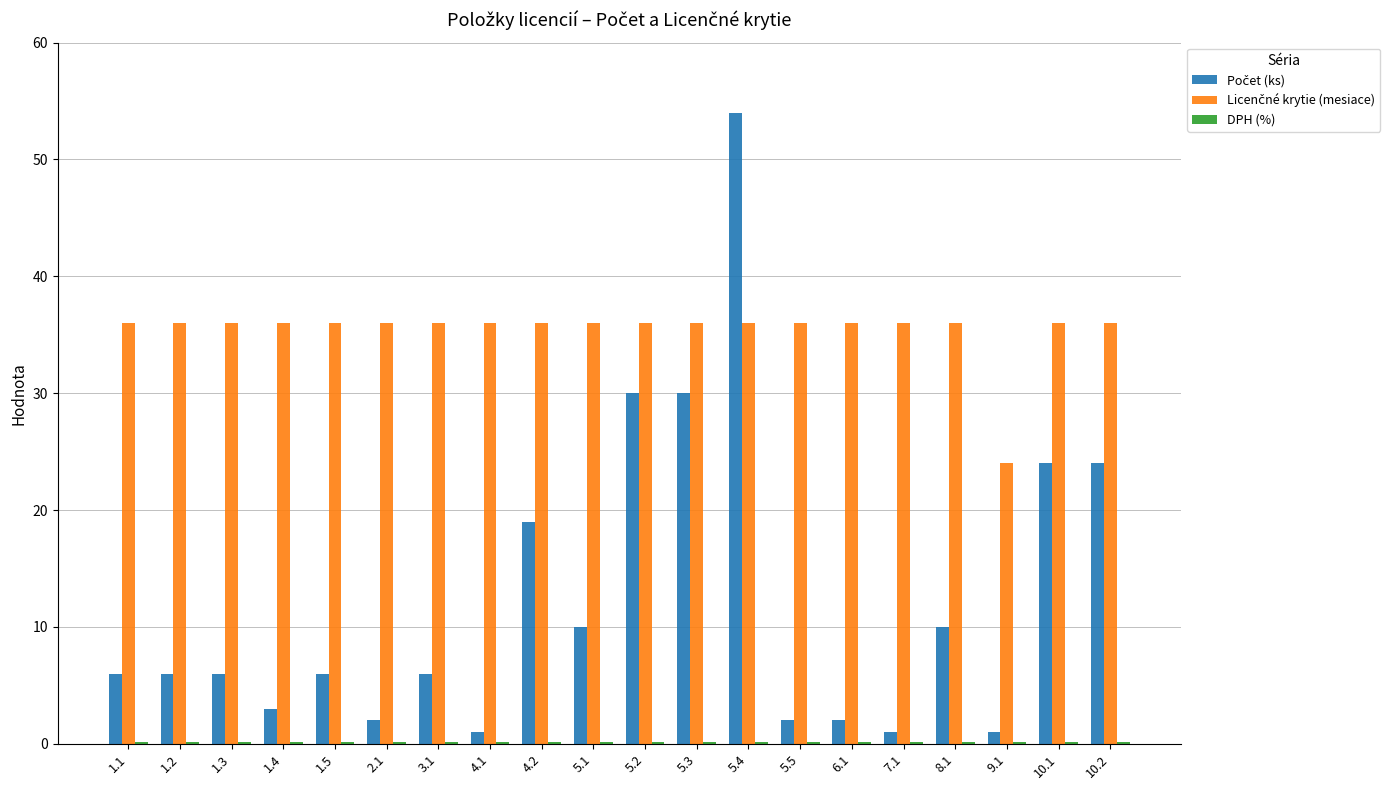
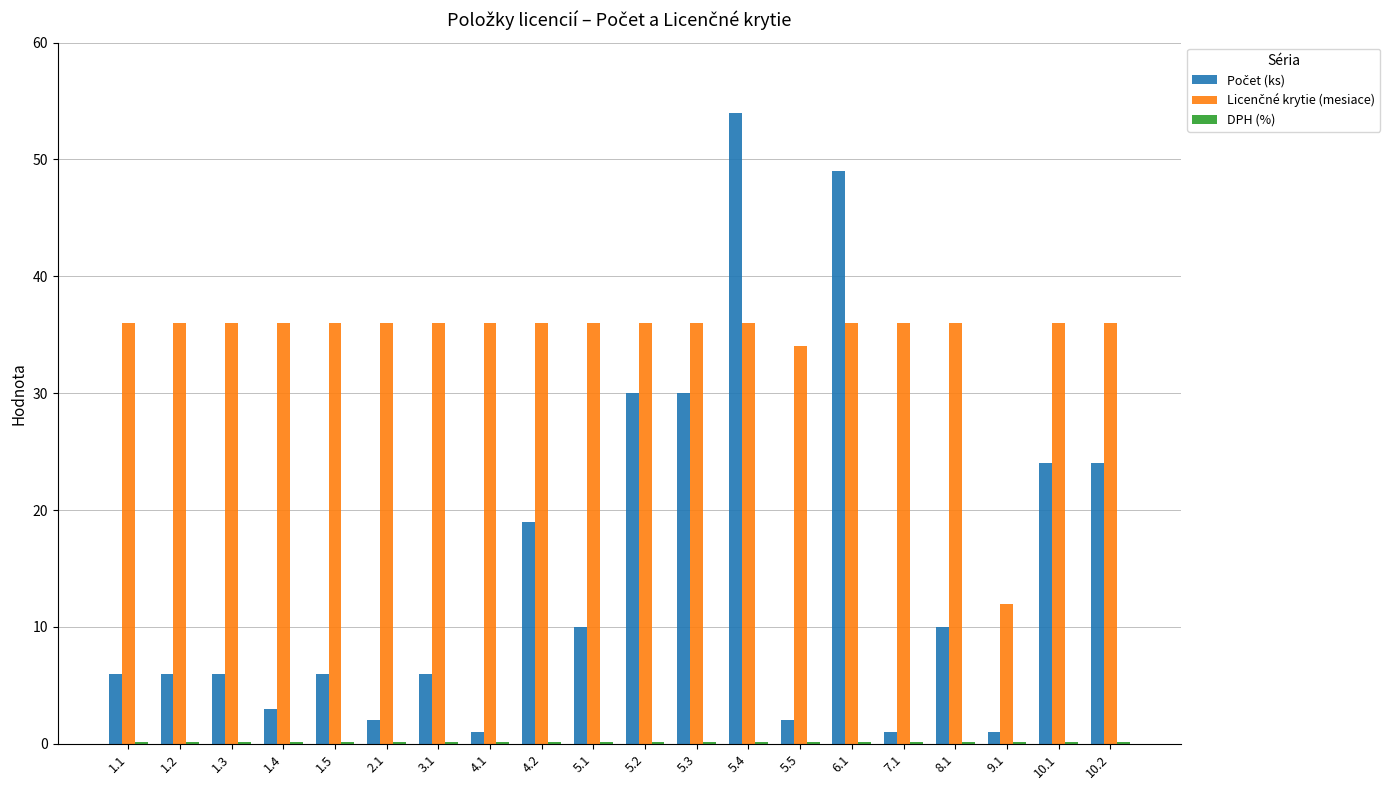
Licenčné krytie (mesiace), 5.5: 36 -> 34
Počet (ks), 6.1: 2 -> 49
Licenčné krytie (mesiace), 9.1: 24 -> 12
